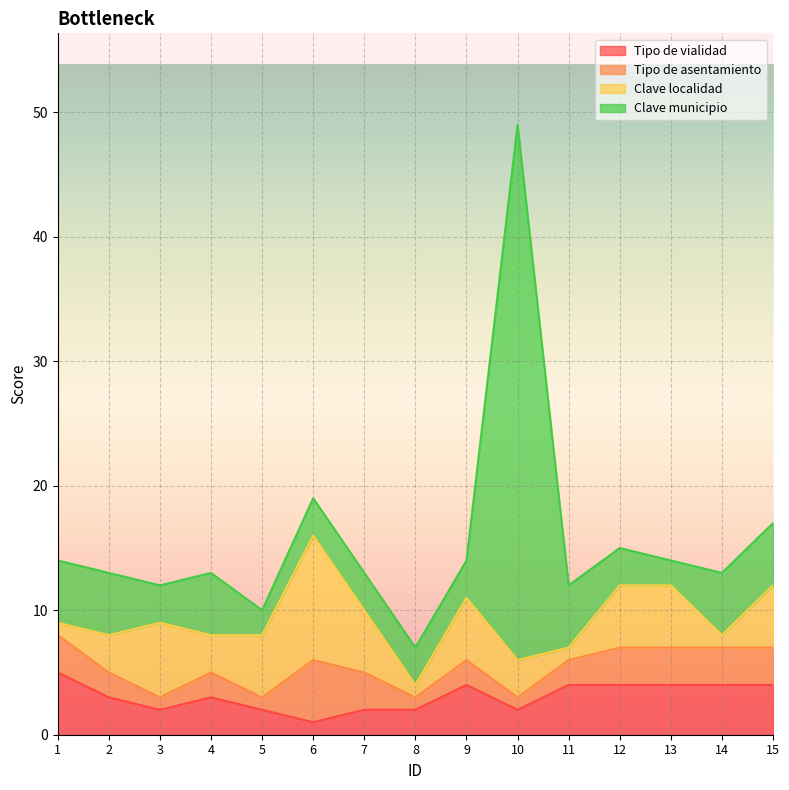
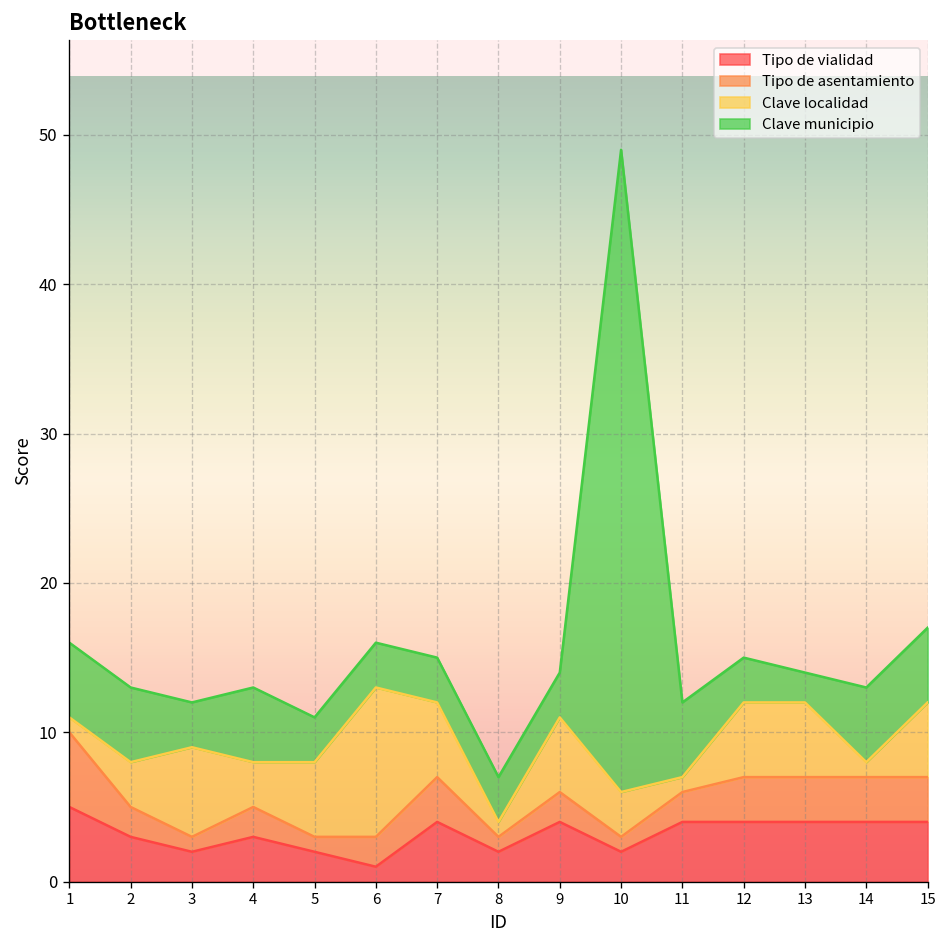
Tipo de asentamiento, 1: 3 -> 5
Clave municipio, 5: 2 -> 3
Tipo de asentamiento, 6: 5 -> 2
Tipo de vialidad, 7: 2 -> 4
